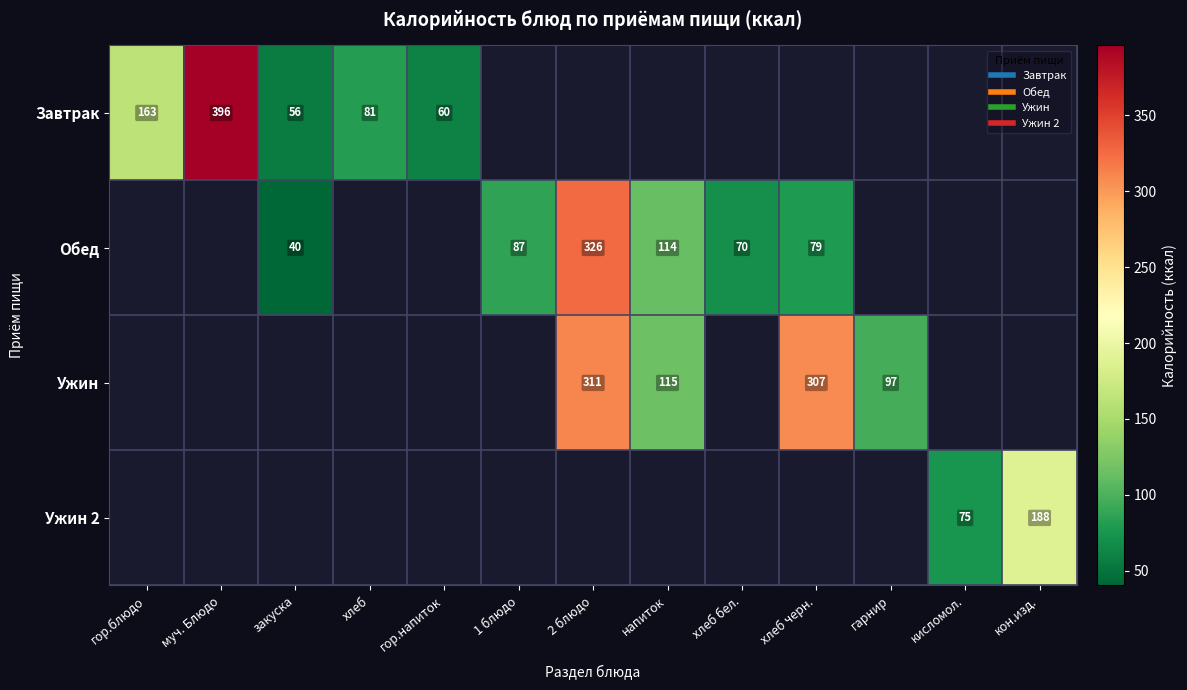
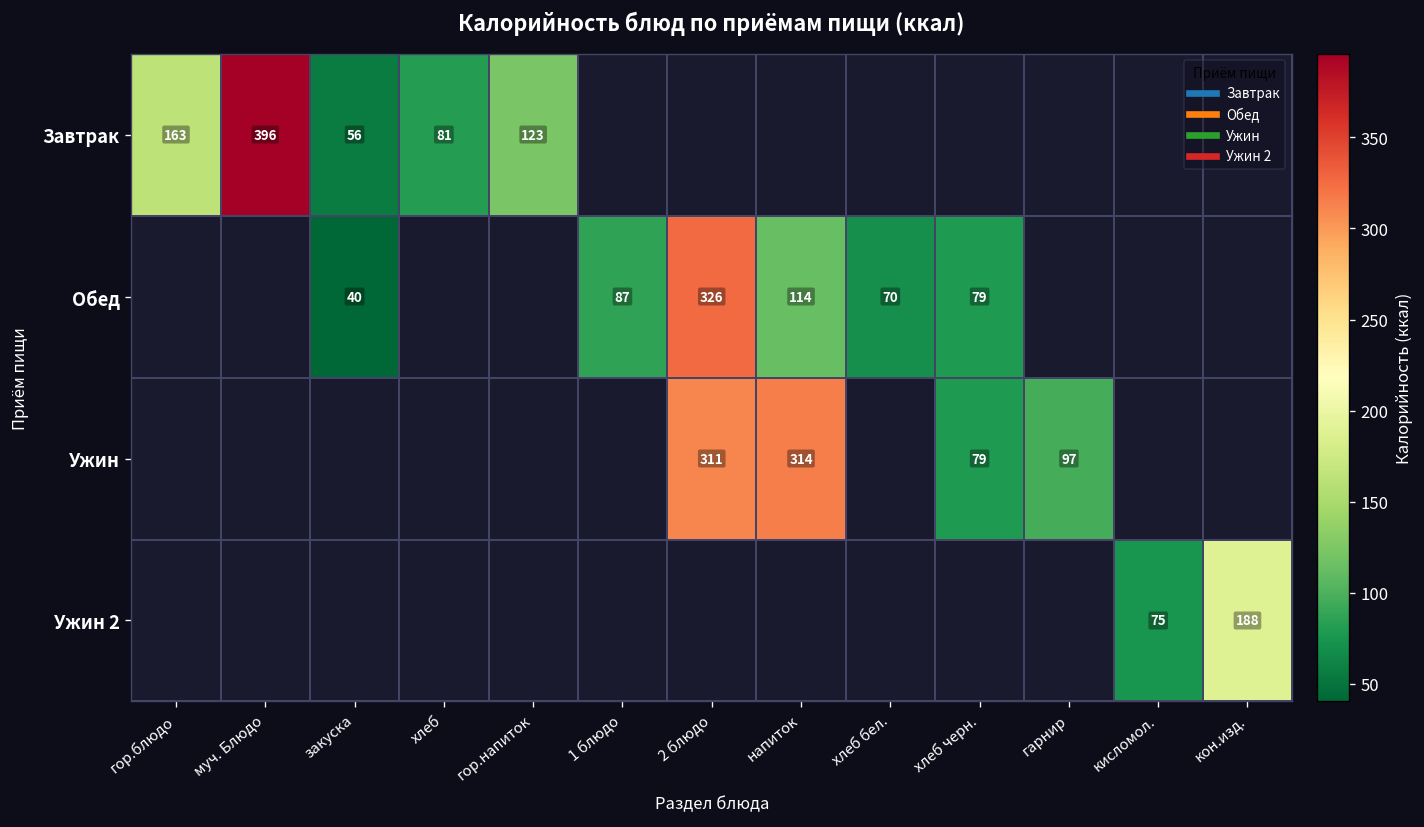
Завтрак, гор.напиток: 60 -> 123
Ужин, напиток: 115 -> 314
Ужин, хлеб черн.: 307 -> 79
